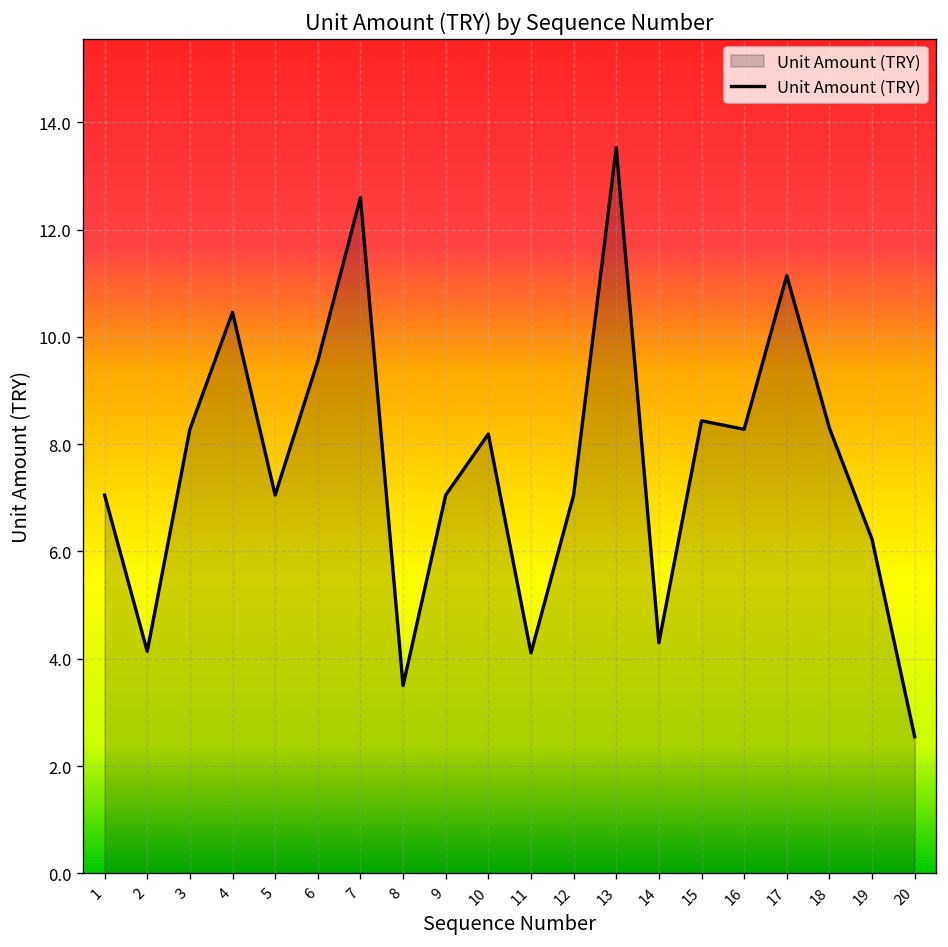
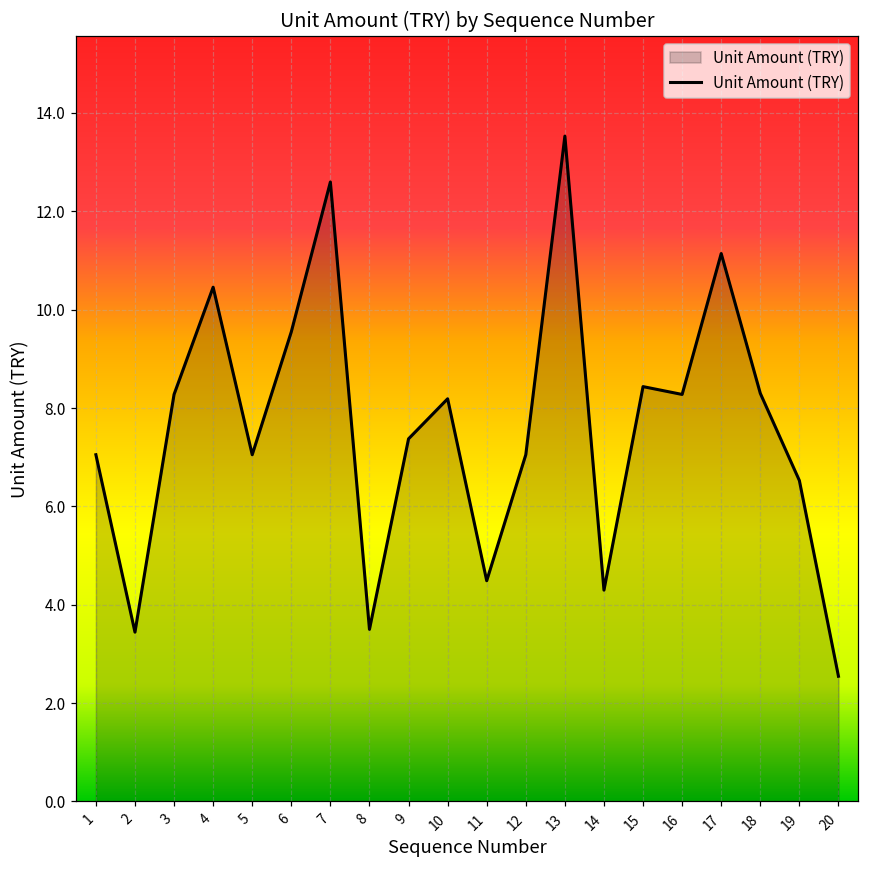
2: 4.1 -> 3.4
9: 7.1 -> 7.4
11: 4.1 -> 4.5
19: 6.2 -> 6.5
